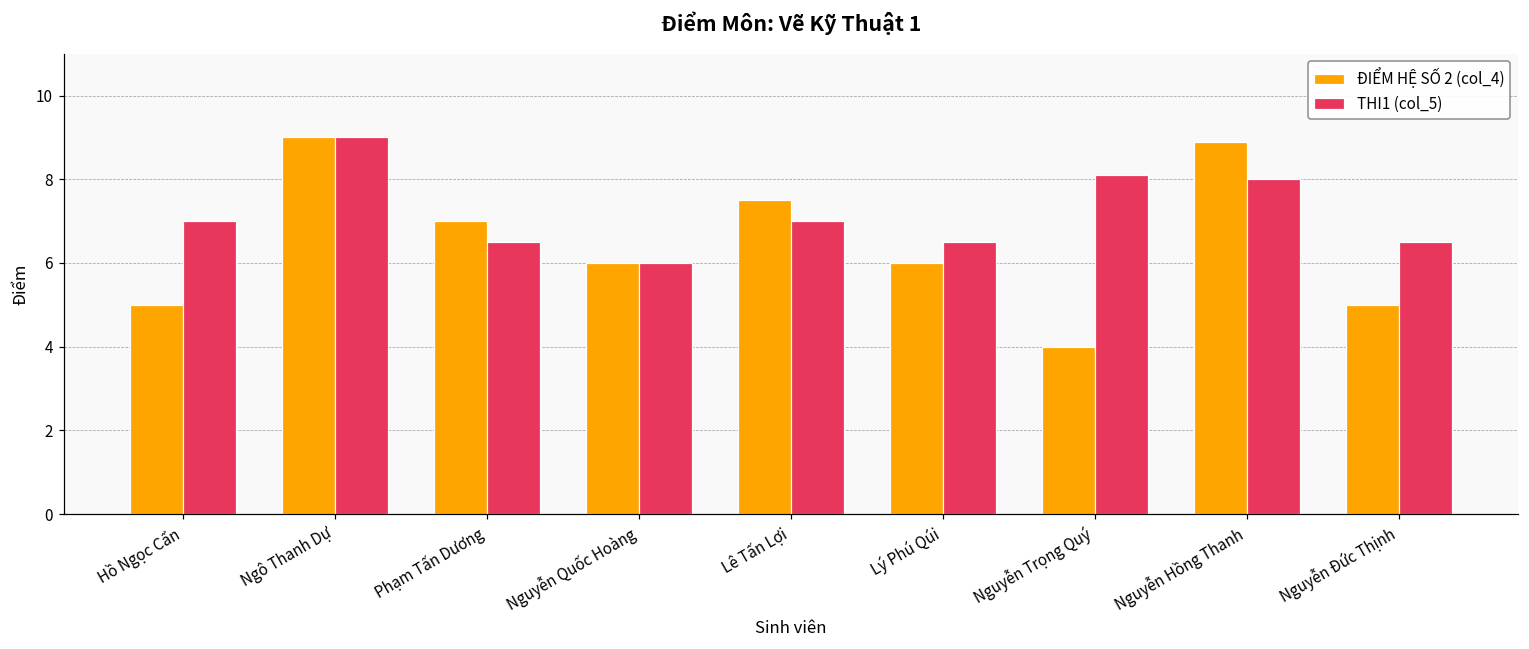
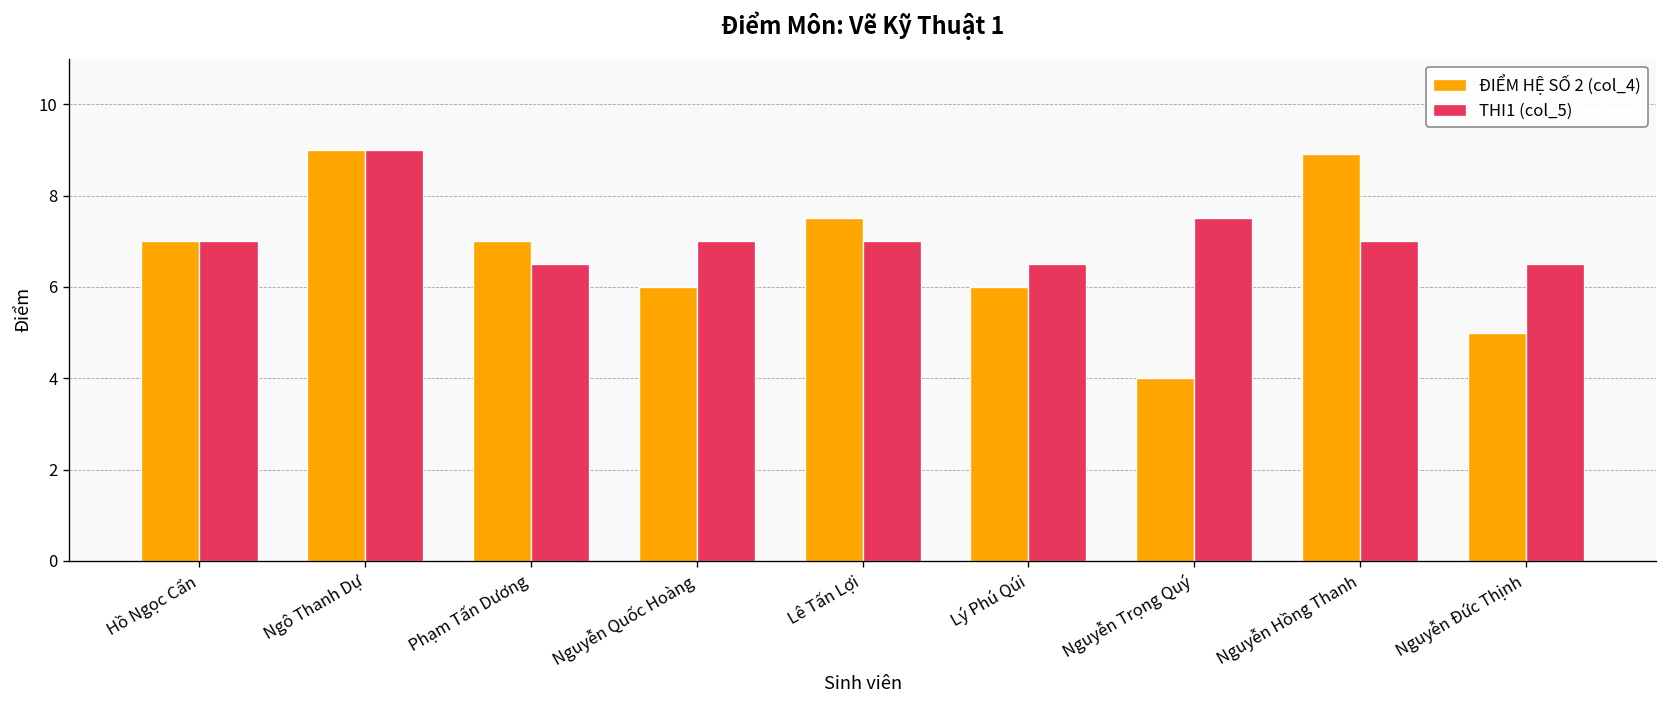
ĐIỂM HỆ SỐ 2 (col_4), Hồ Ngọc Cẩn: 5 -> 7
THI1 (col_5), Nguyễn Quốc Hoàng: 6 -> 7
THI1 (col_5), Nguyễn Trọng Quý: 8.1 -> 7.5
THI1 (col_5), Nguyễn Hồng Thanh: 8 -> 7
